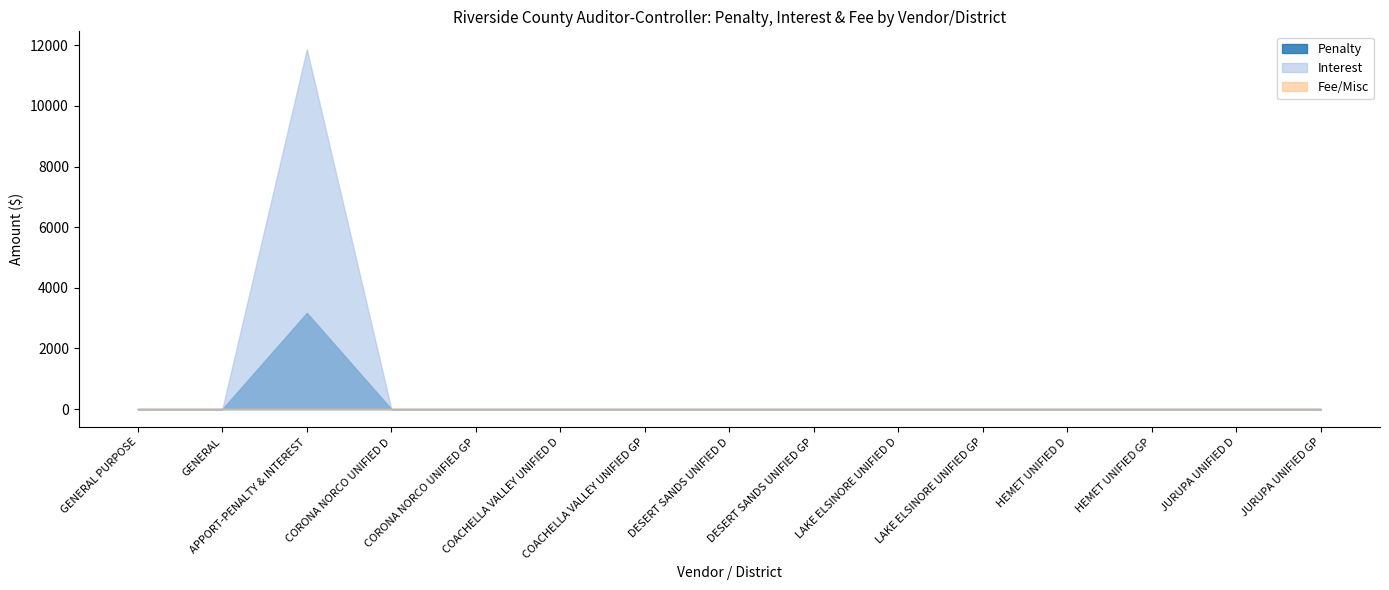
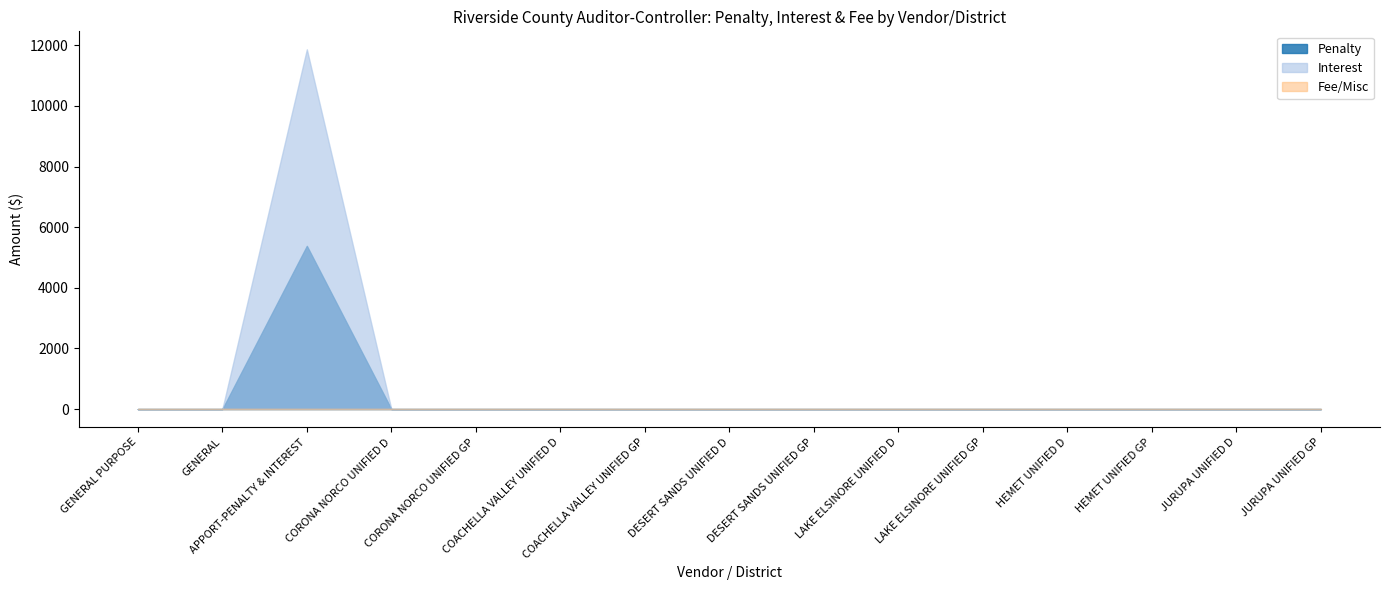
Penalty, APPORT-PENALTY & INTEREST: 3200 -> 5400
